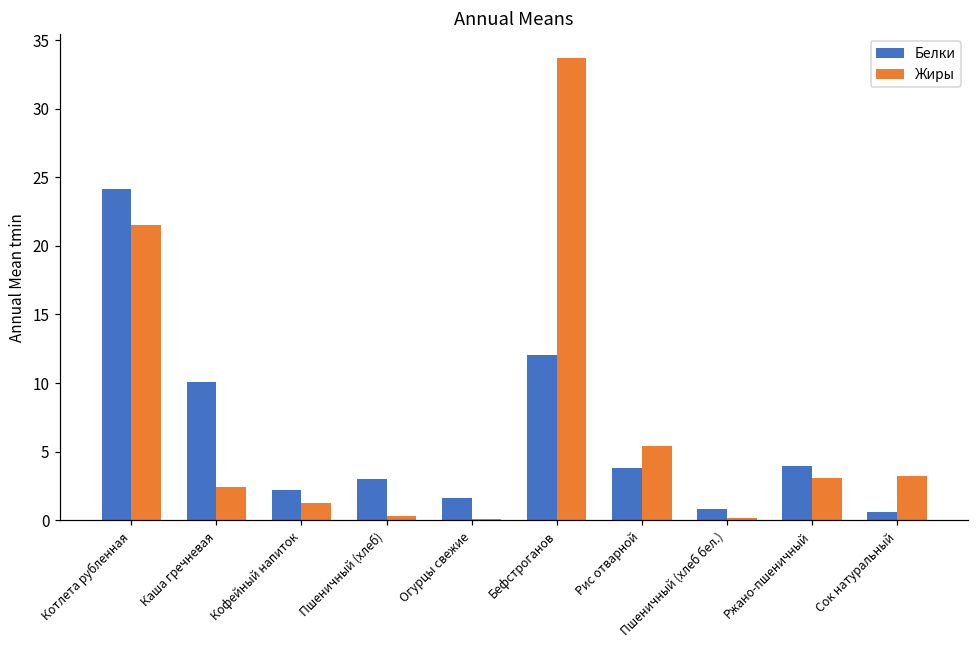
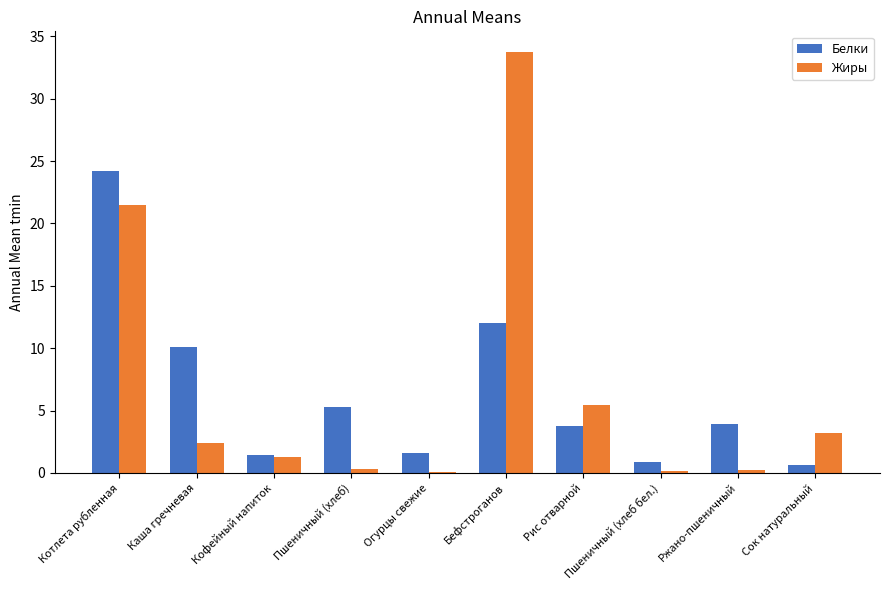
Белки, Кофейный напиток: 2.2 -> 1.5
Белки, Пшеничный (хлеб): 3.0 -> 5.3
Жиры, Ржано-пшеничный: 3.1 -> 0.2
